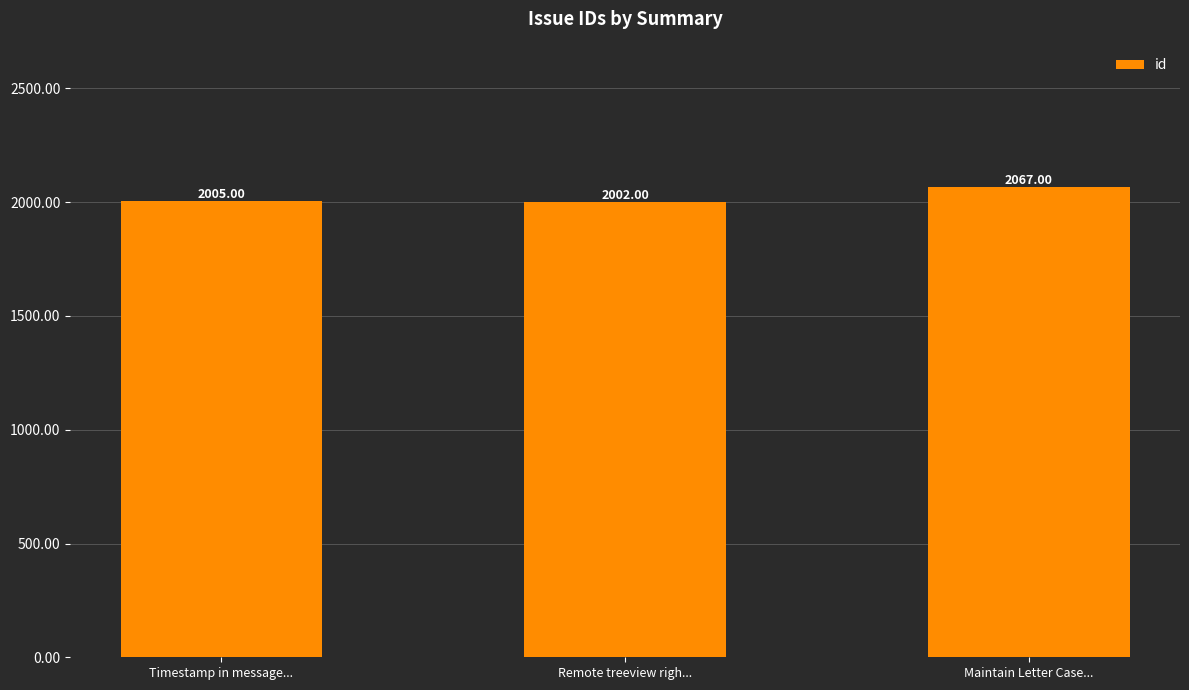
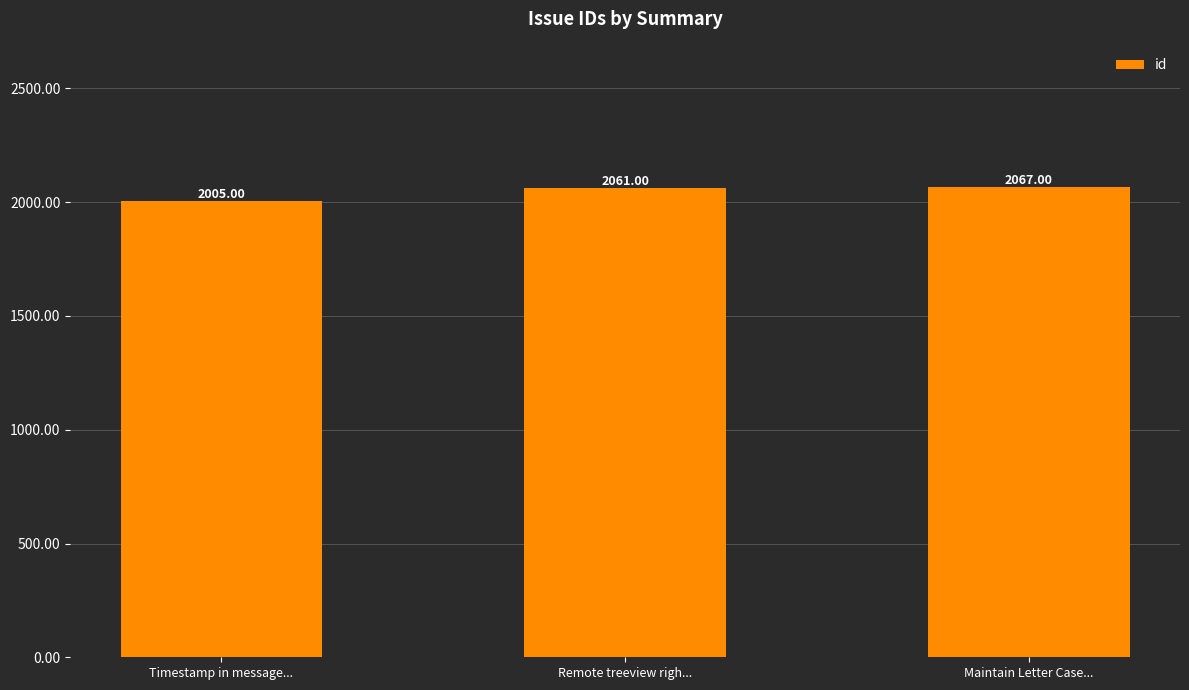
Remote treeview righ...: 2002.00 -> 2061.00
